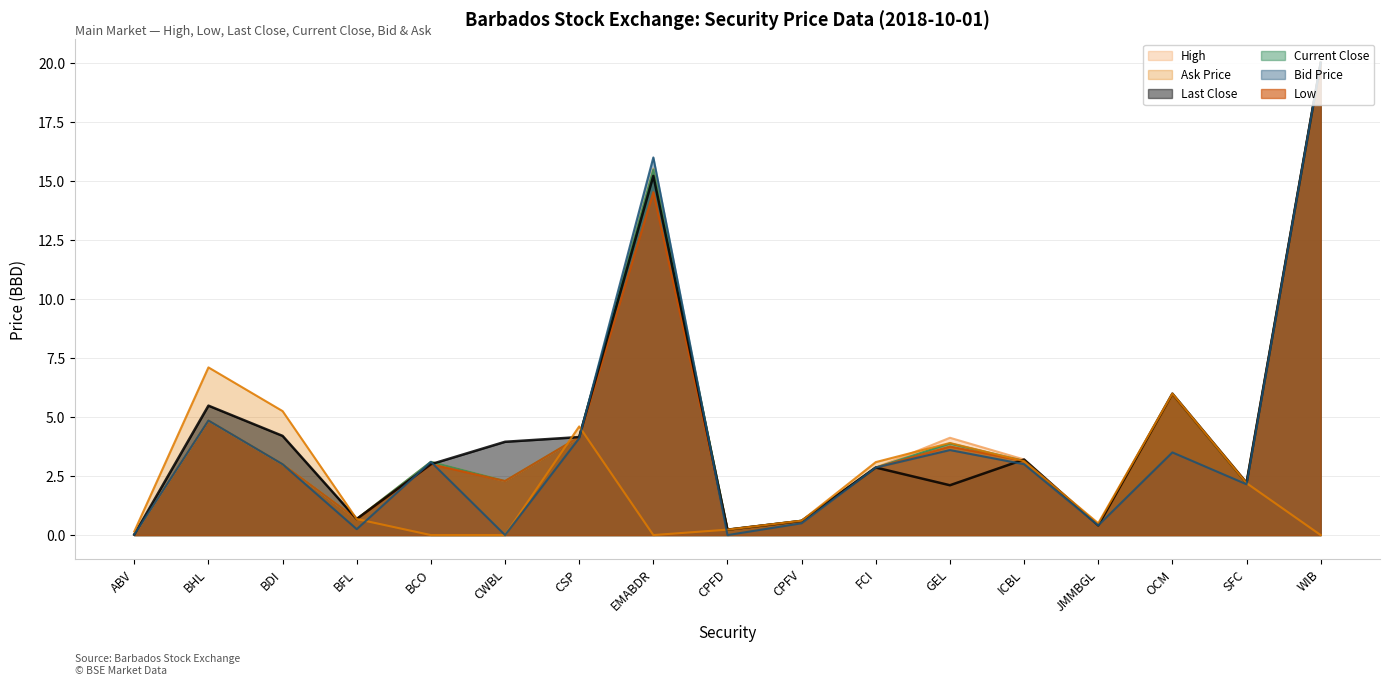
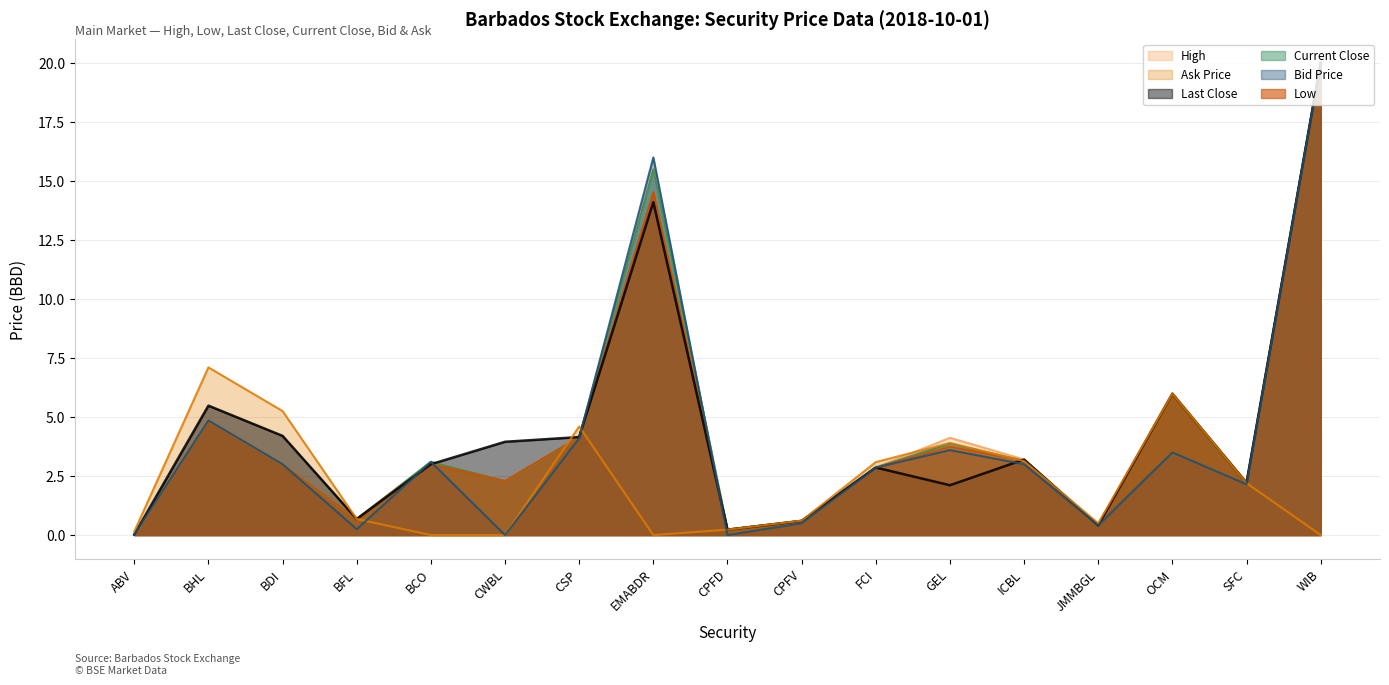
Last Close, EMABDR: 15.2 -> 14.1
